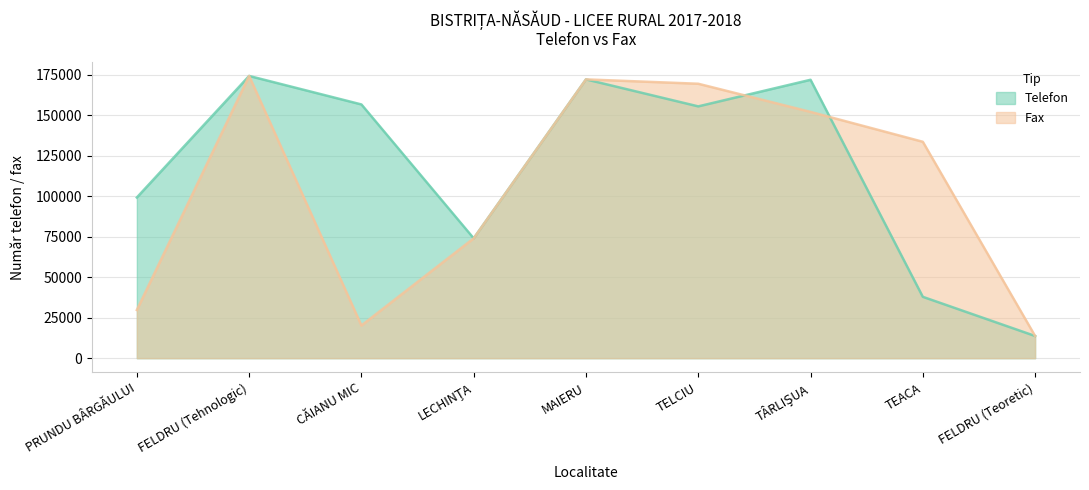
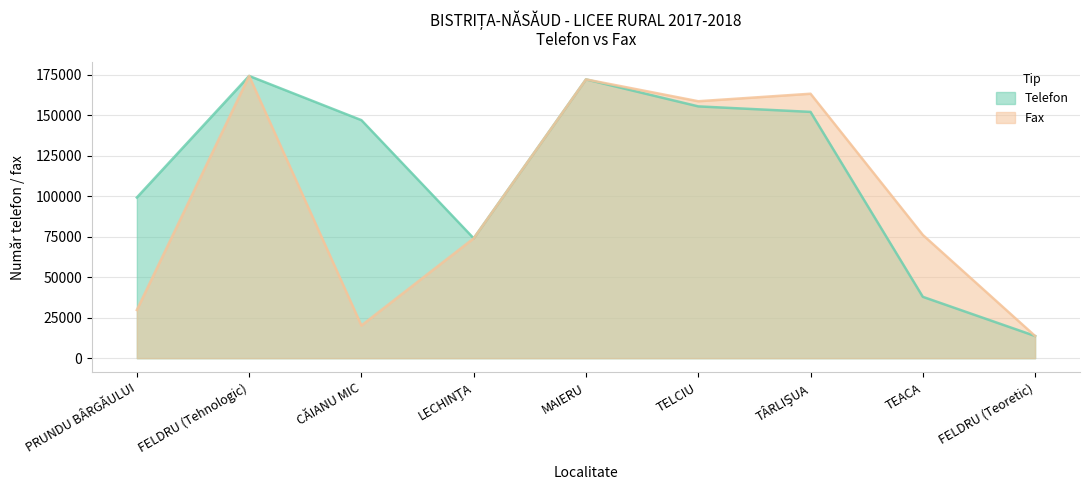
Telefon, CĂIANU MIC: 157000 -> 147000
Fax, TELCIU: 169000 -> 159000
Telefon, TÂRLIŞUA: 172000 -> 152000
Fax, TÂRLIŞUA: 152000 -> 163000
Fax, TEACA: 134000 -> 76000
